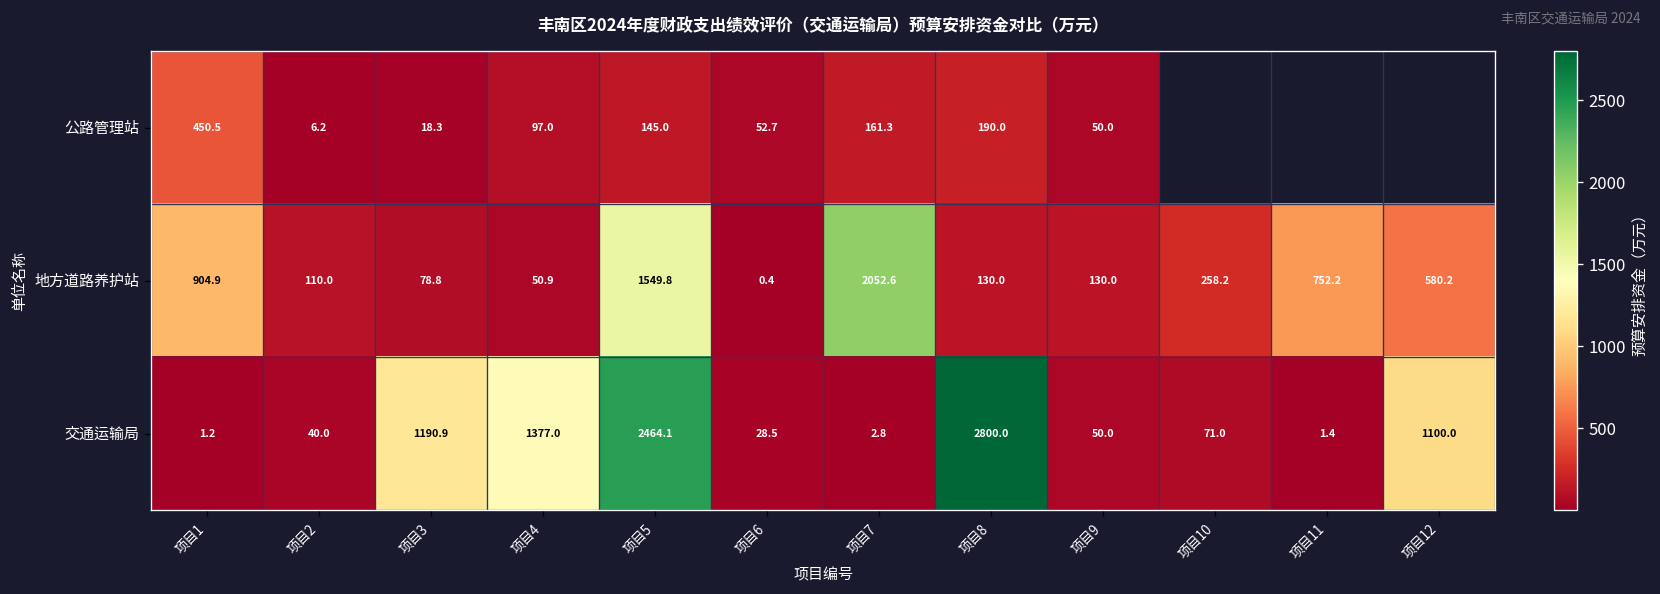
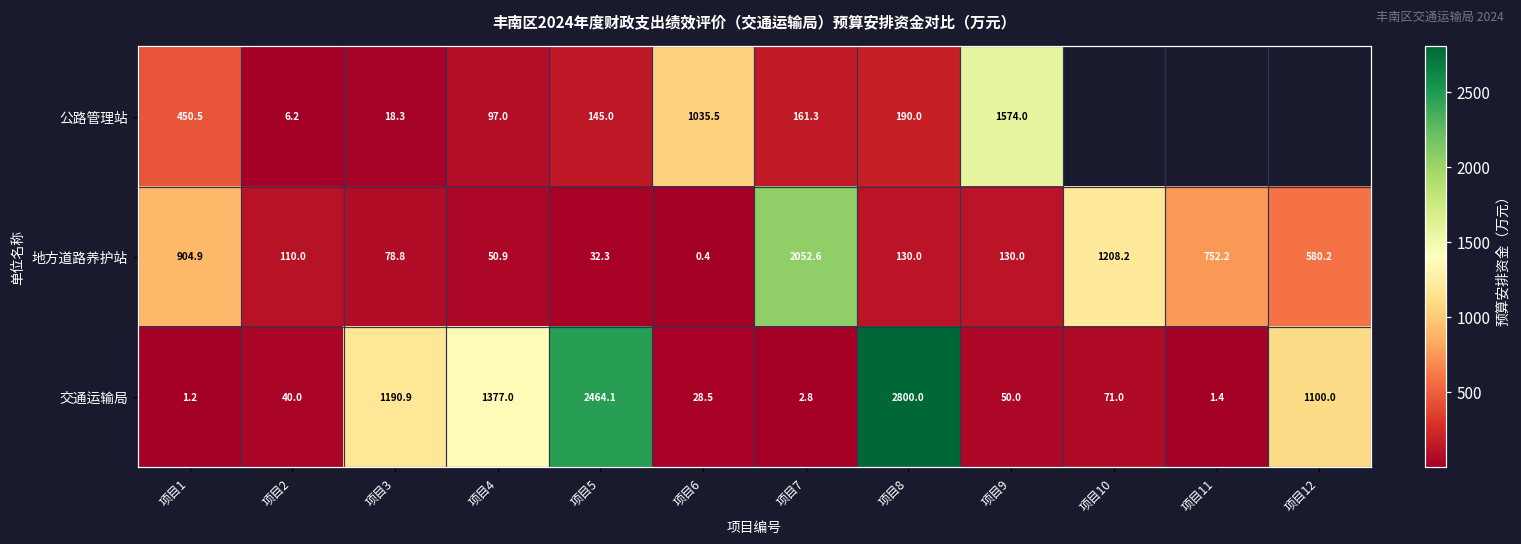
公路管理站, 项目6: 52.7 -> 1035.5
公路管理站, 项目9: 50.0 -> 1574.0
地方道路养护站, 项目5: 1549.8 -> 32.3
地方道路养护站, 项目10: 258.2 -> 1208.2
